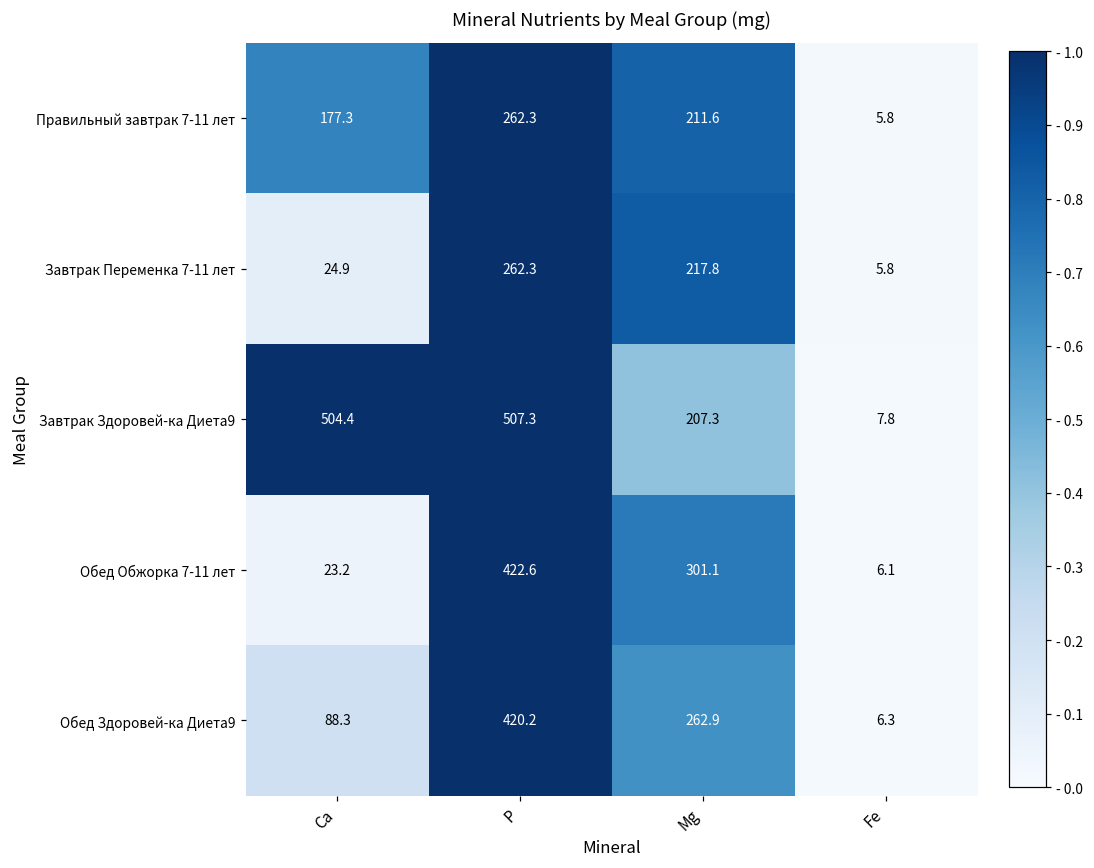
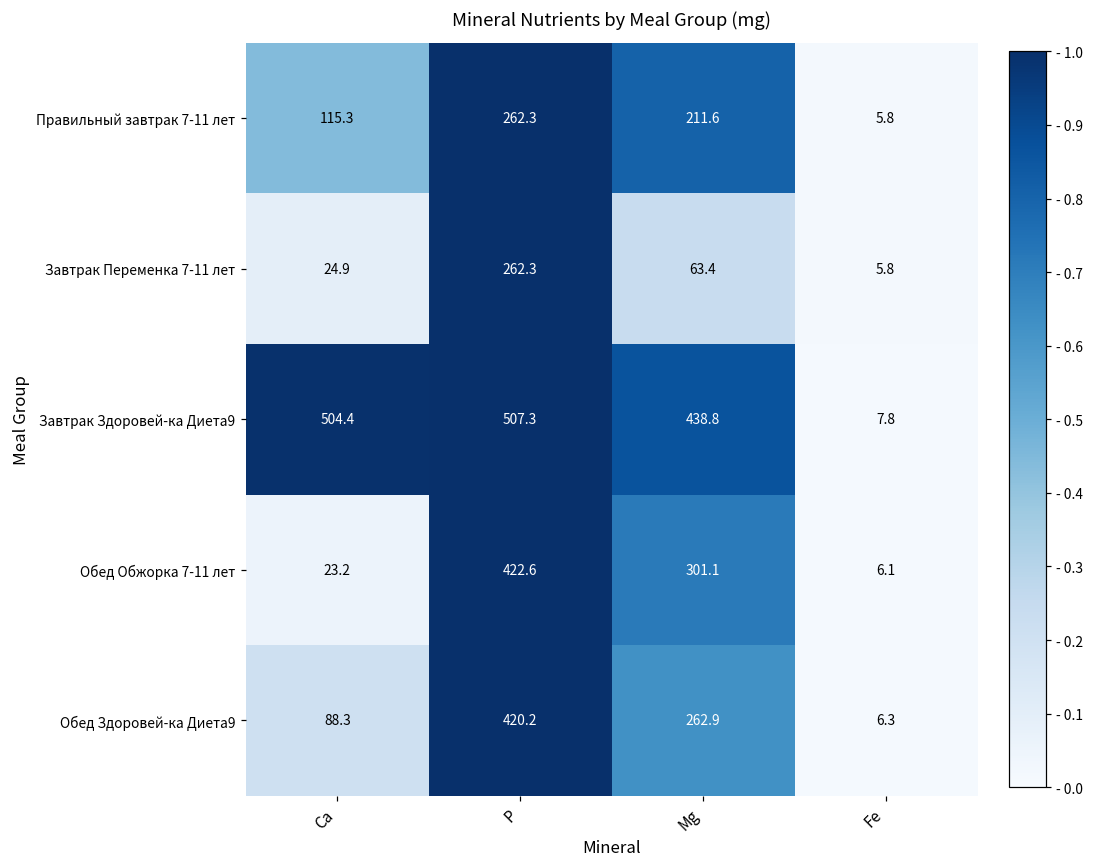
Правильный завтрак 7-11 лет, Ca: 177.3 -> 115.3
Завтрак Переменка 7-11 лет, Mg: 217.8 -> 63.4
Завтрак Здоровей-ка Диета9, Mg: 207.3 -> 438.8
